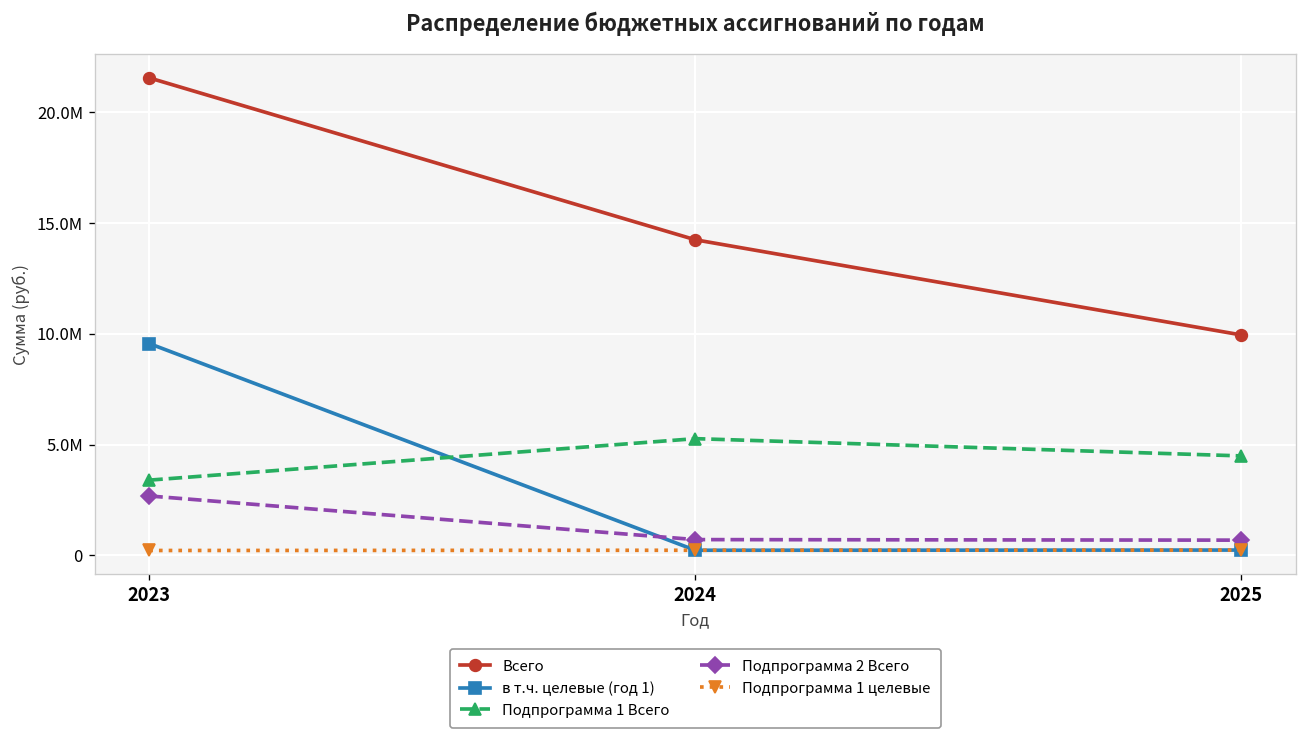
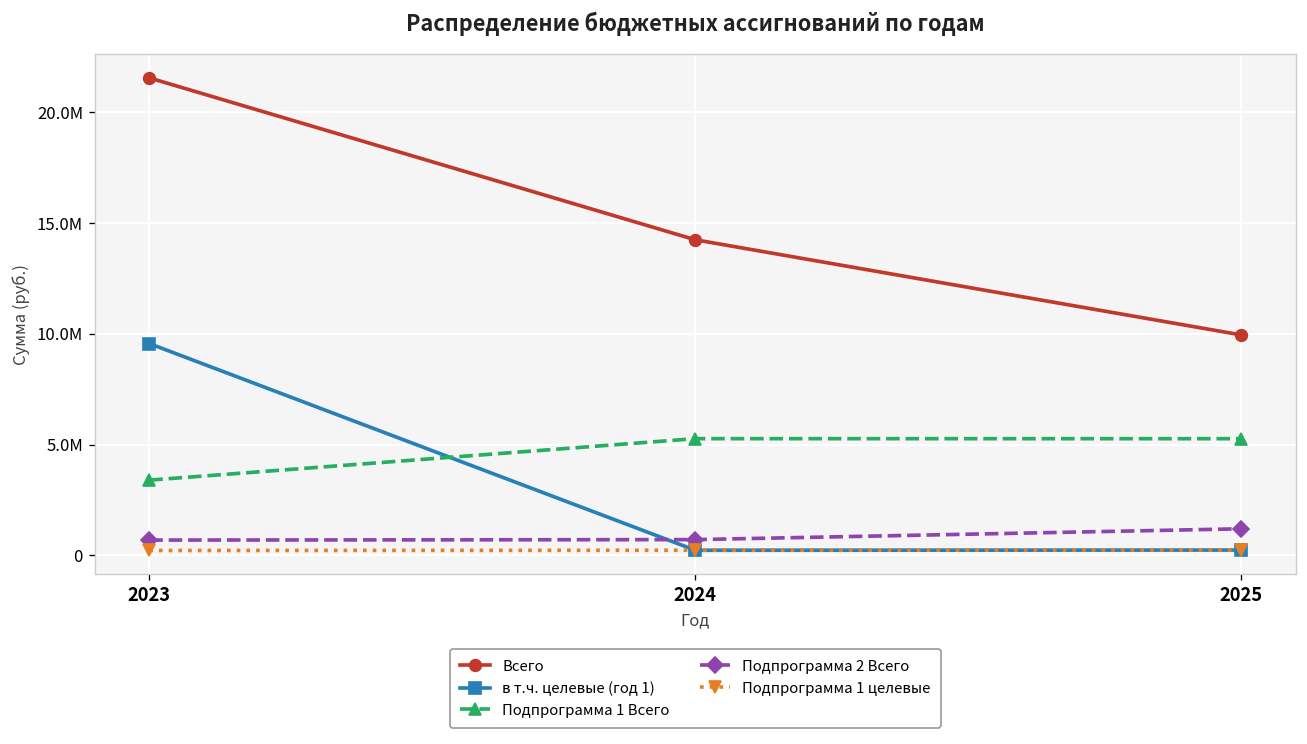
Подпрограмма 2 Всего, 2023: 2700000 -> 700000
Подпрограмма 1 Всего, 2025: 4500000 -> 5300000
Подпрограмма 2 Всего, 2025: 700000 -> 1200000
